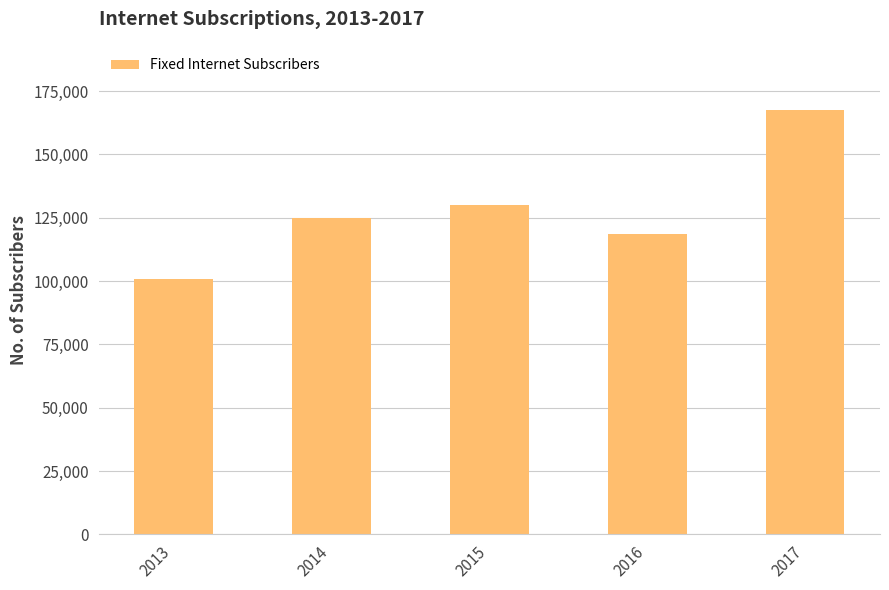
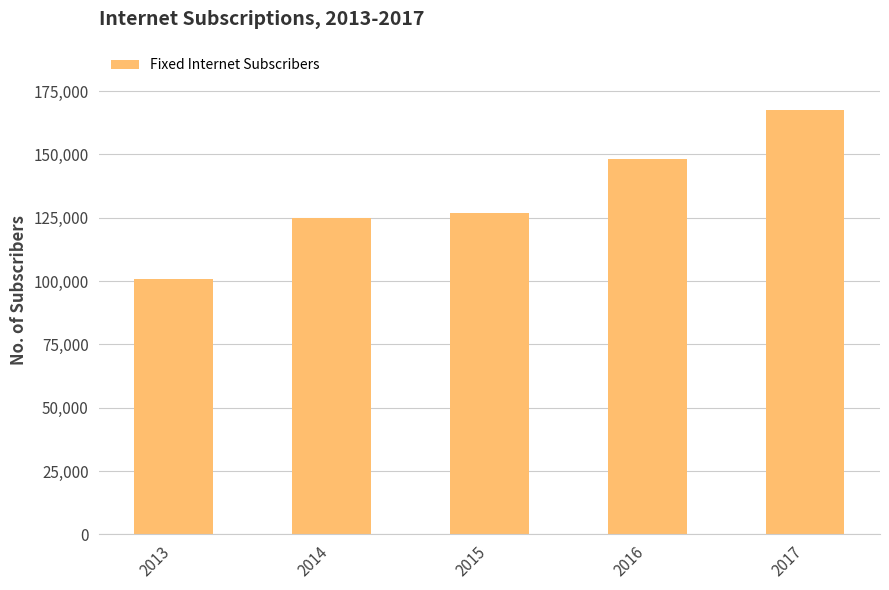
2015: 130,000 -> 127,000
2016: 119,000 -> 148,000
